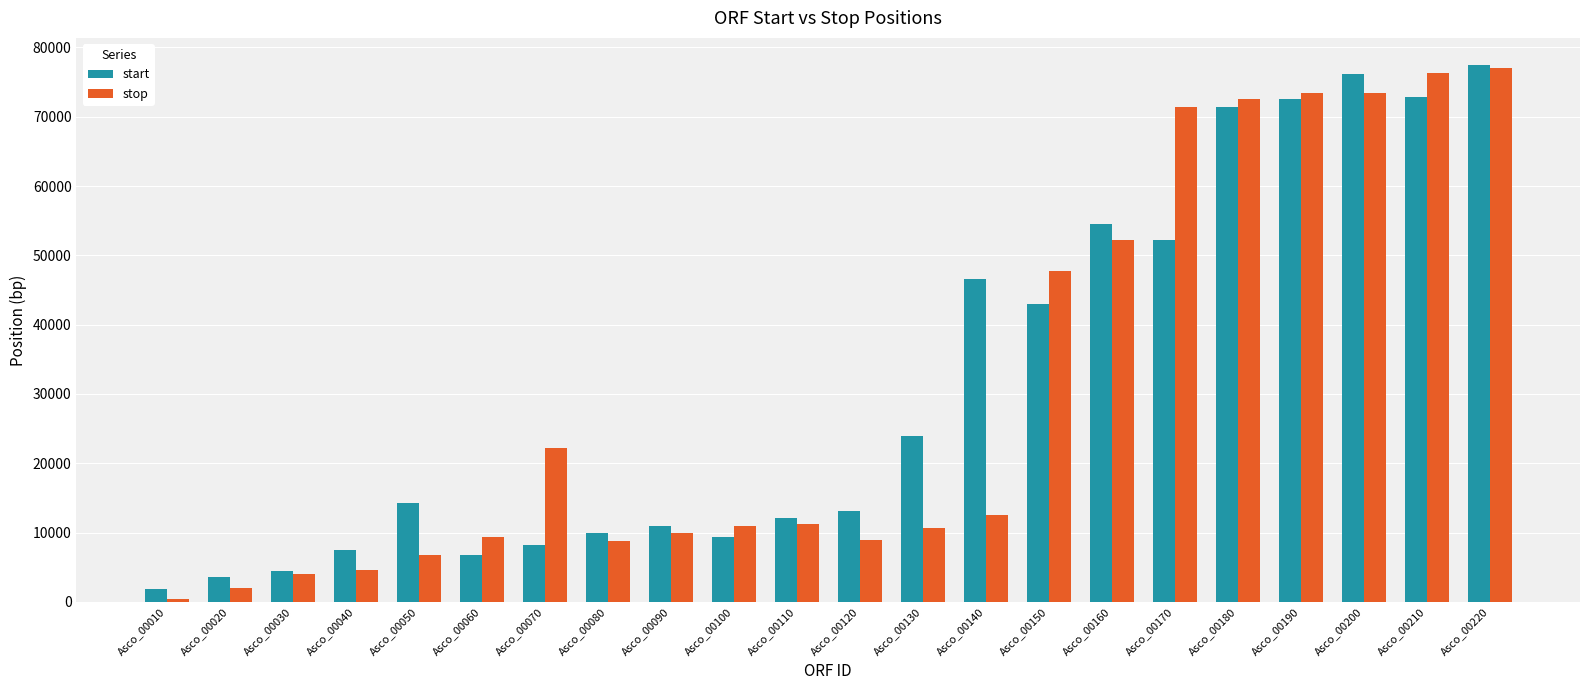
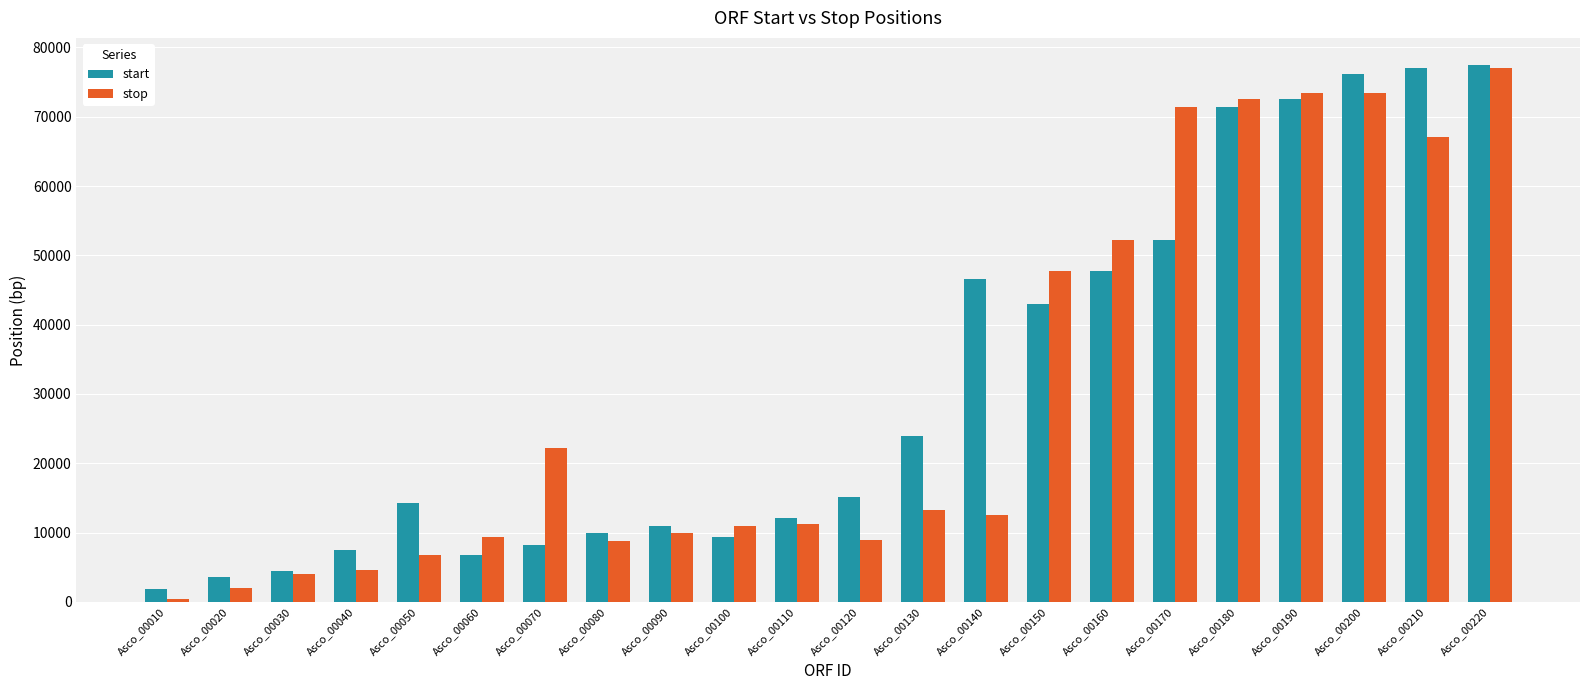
start, Asco_00120: 13000 -> 15000
stop, Asco_00130: 11000 -> 13000
start, Asco_00160: 55000 -> 48000
start, Asco_00210: 73000 -> 77000
stop, Asco_00210: 76000 -> 67000
